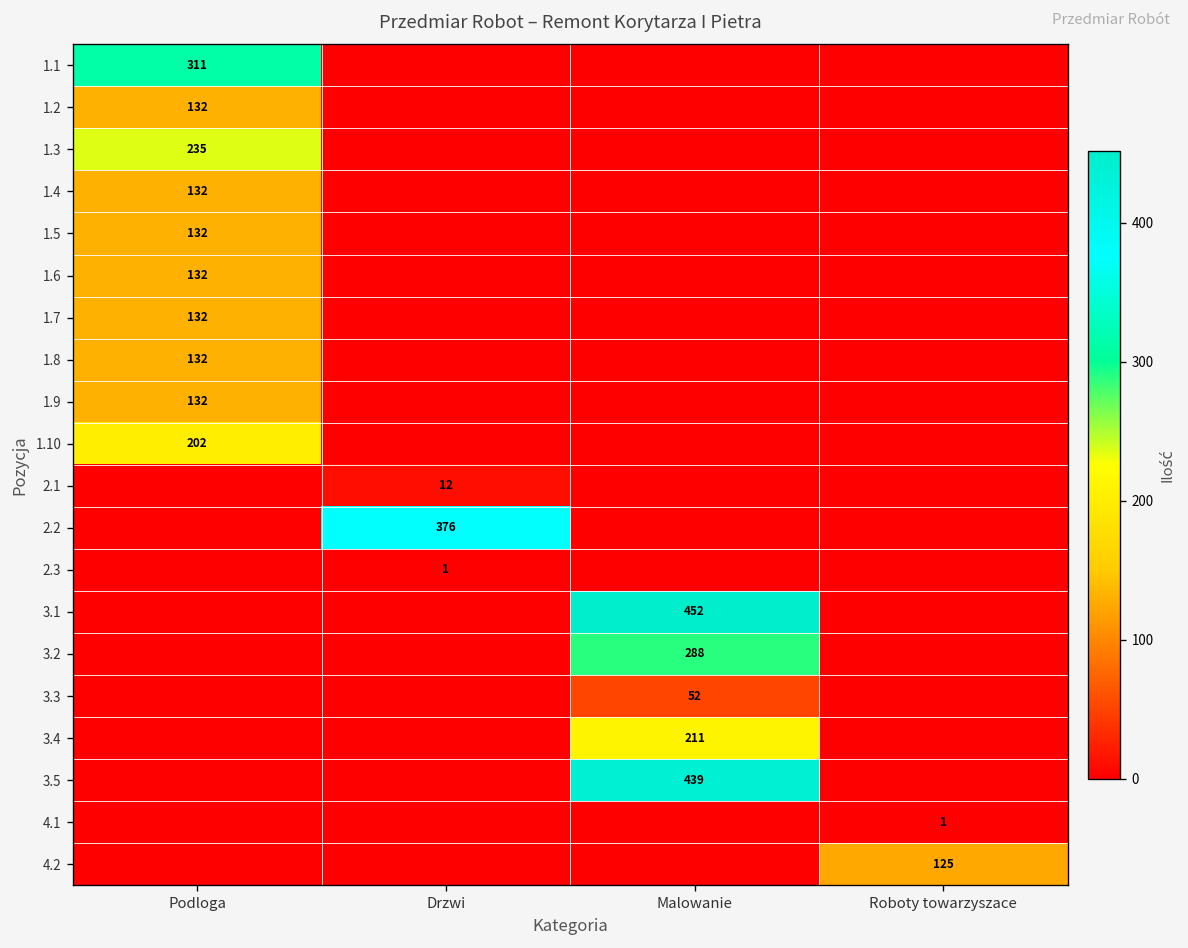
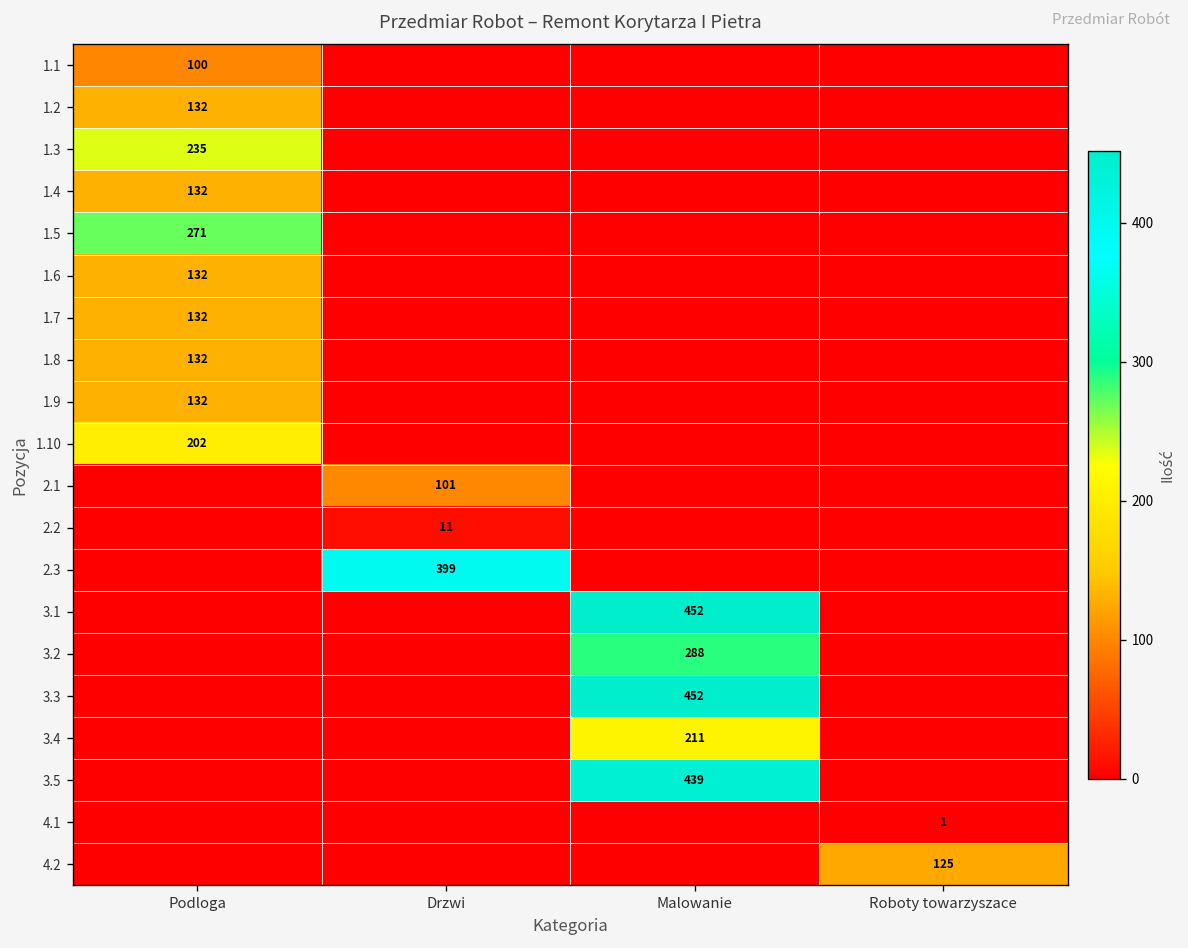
1.1, Podloga: 311 -> 100
1.5, Podloga: 132 -> 271
2.1, Drzwi: 12 -> 101
2.2, Drzwi: 376 -> 11
2.3, Drzwi: 1 -> 399
3.3, Malowanie: 52 -> 452
